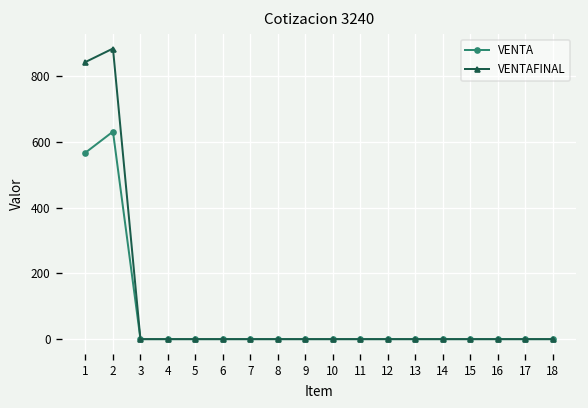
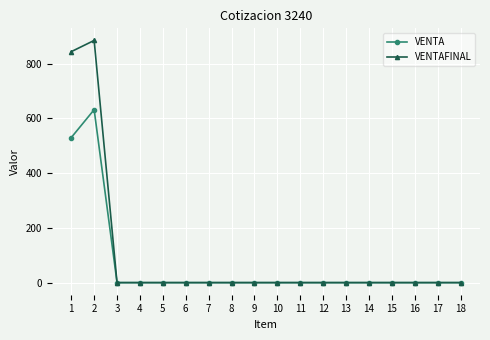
VENTA, 1: 570 -> 530
